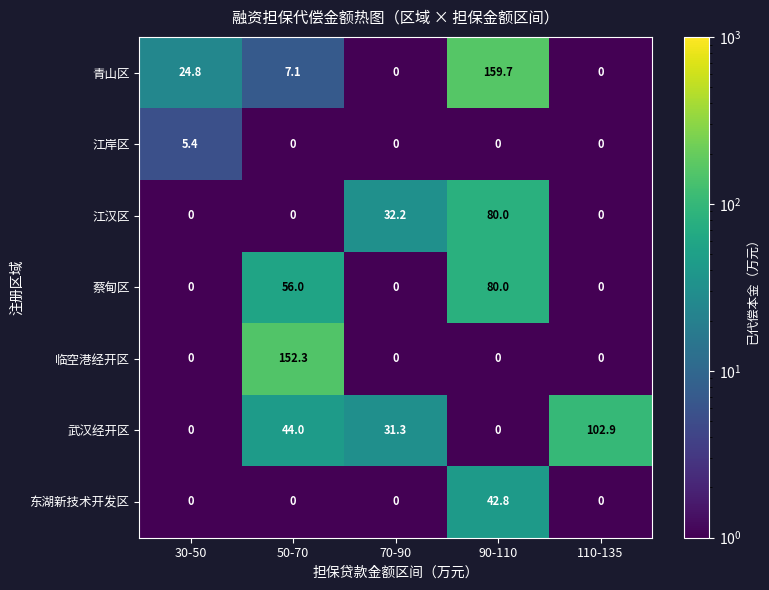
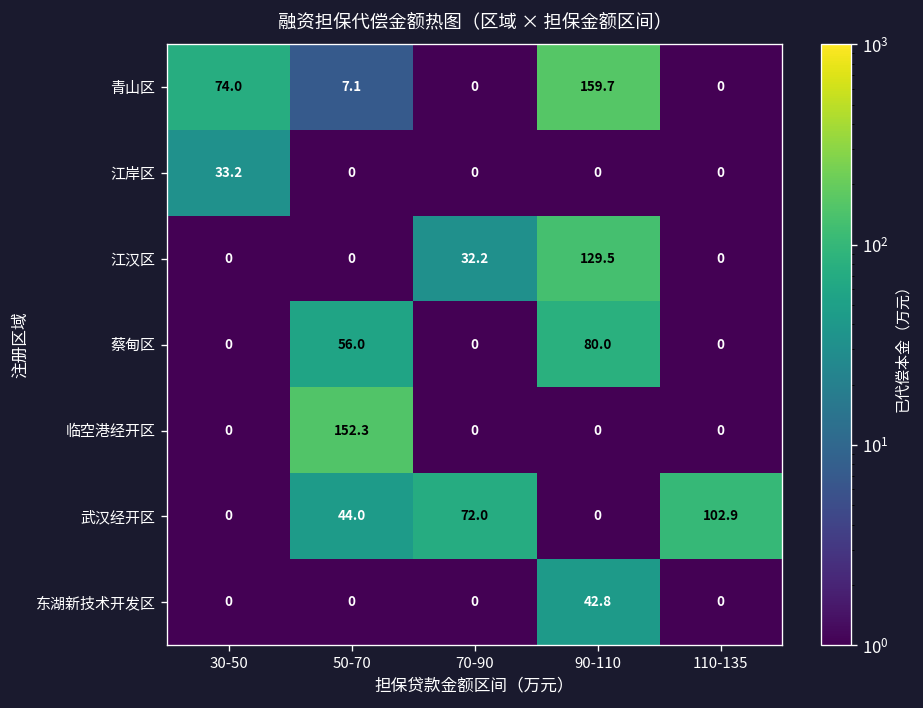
青山区, 30-50: 24.8 -> 74.0
江岸区, 30-50: 5.4 -> 33.2
江汉区, 90-110: 80.0 -> 129.5
武汉经开区, 70-90: 31.3 -> 72.0
